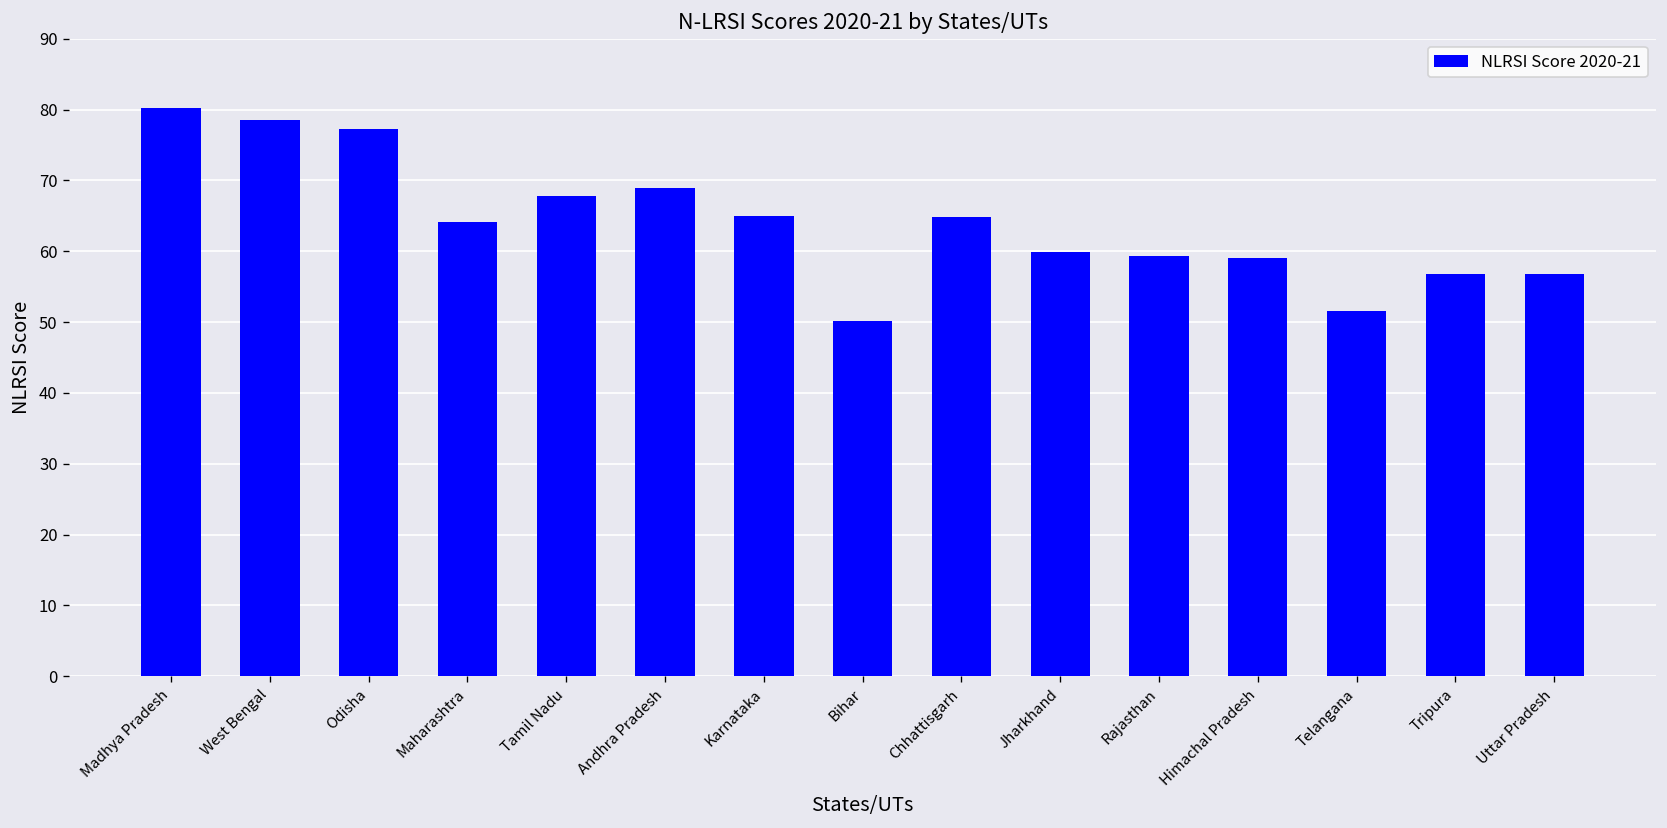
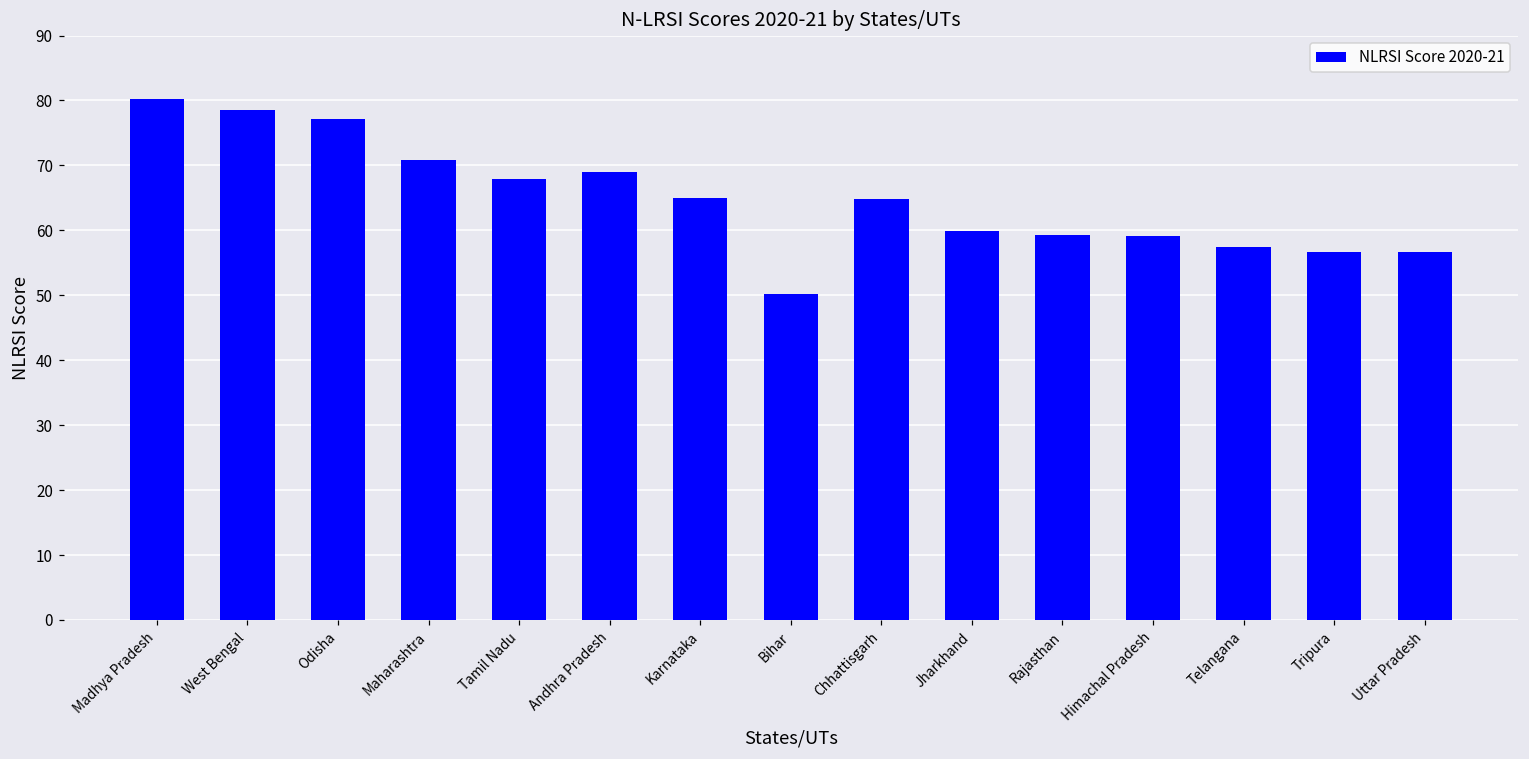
Maharashtra: 64 -> 71
Telangana: 52 -> 57
